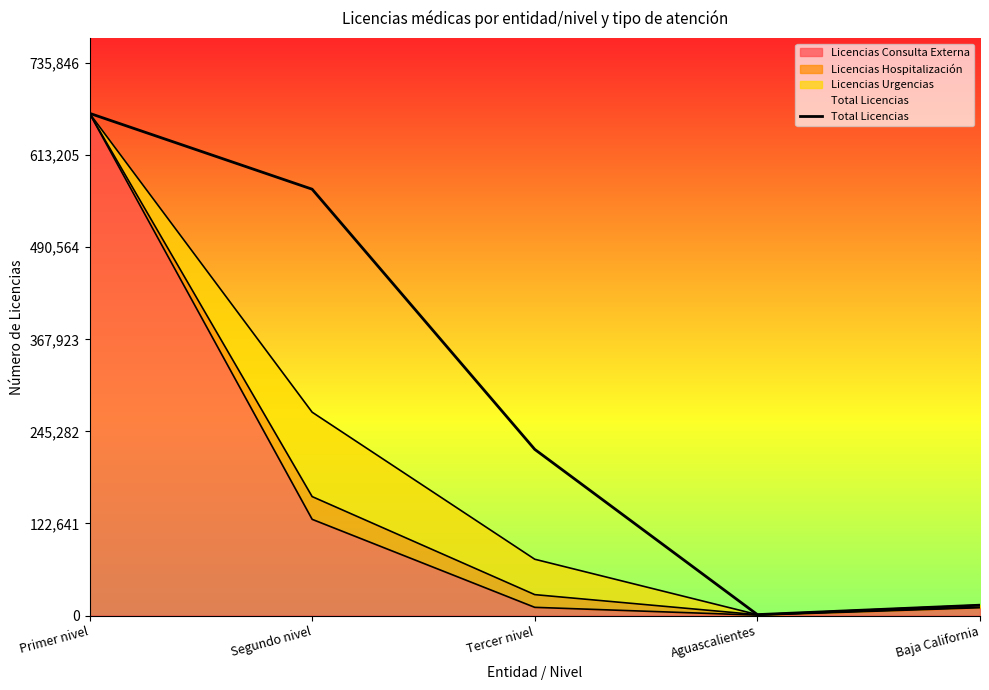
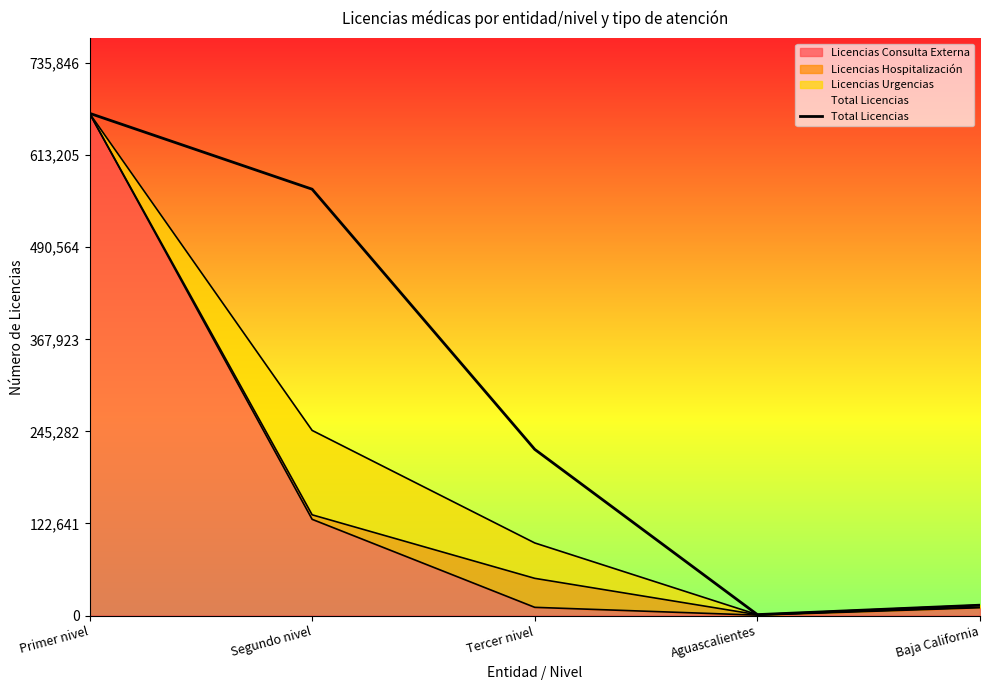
Licencias Hospitalización, Segundo nivel: 30,000 -> 10,000
Licencias Hospitalización, Tercer nivel: 20,000 -> 40,000
